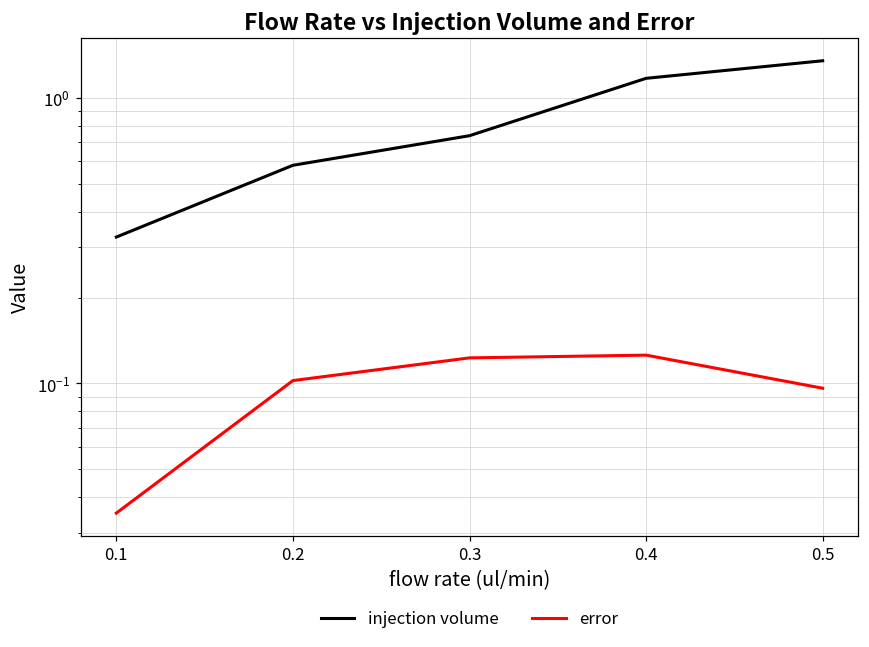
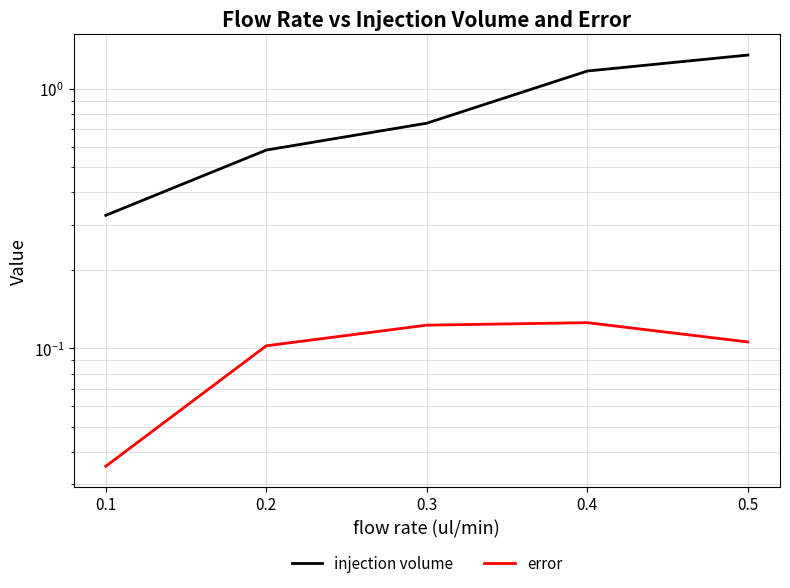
error, 0.5: 0.096 -> 0.106
